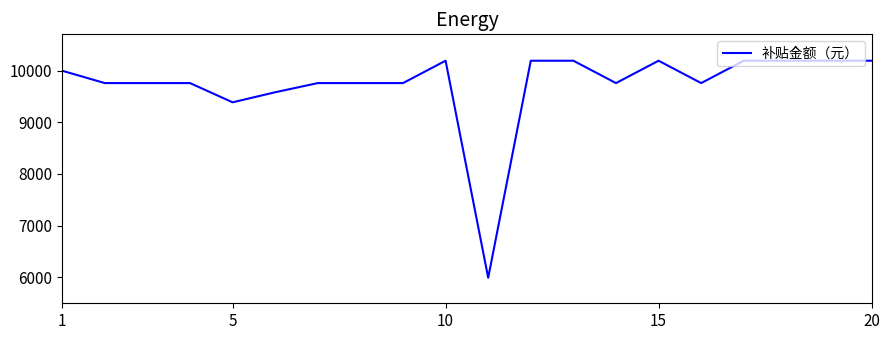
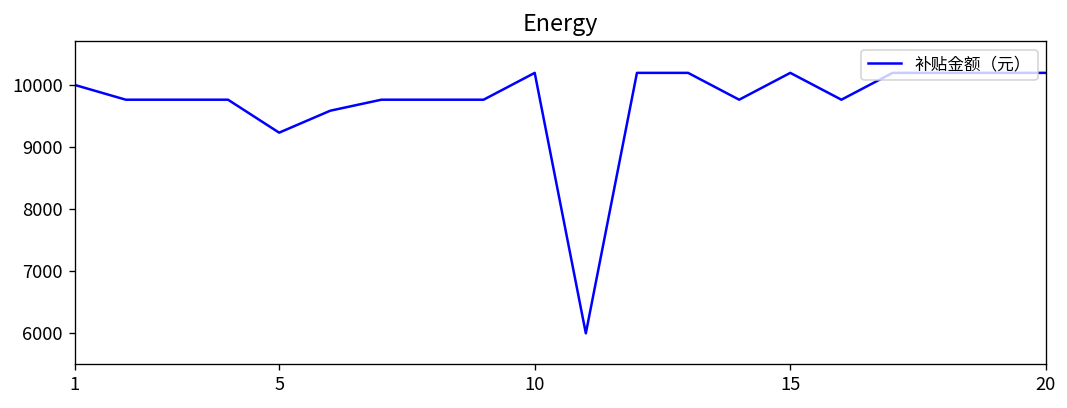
5: 9400 -> 9200
